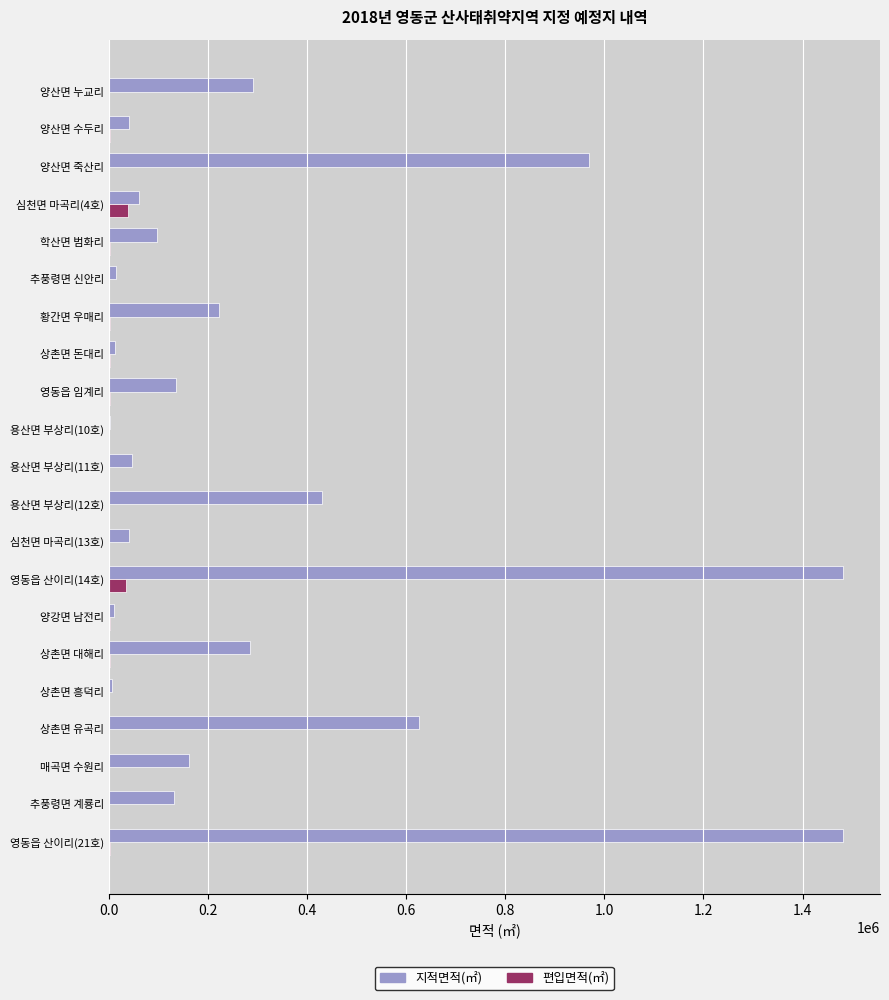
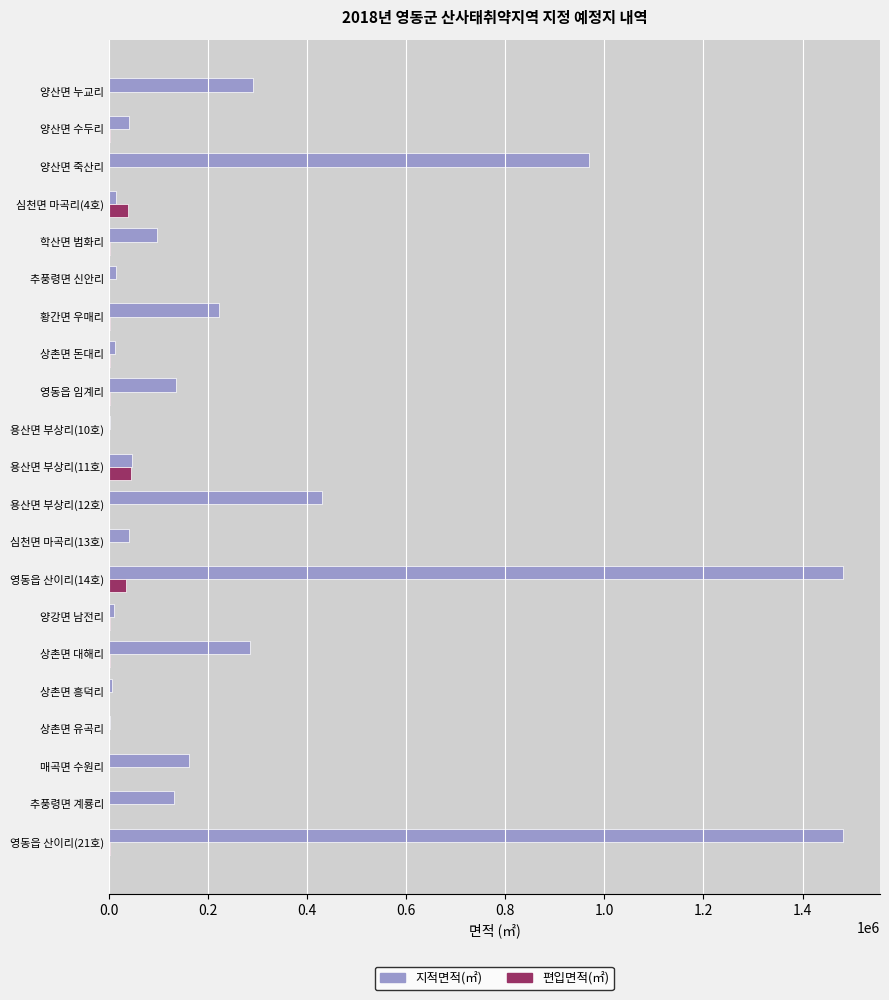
지적면적(㎡), 심천면 마곡리(4호): 60000 -> 10000
편입면적(㎡), 용산면 부상리(11호): 0 -> 40000
지적면적(㎡), 상촌면 유곡리: 620000 -> 0
